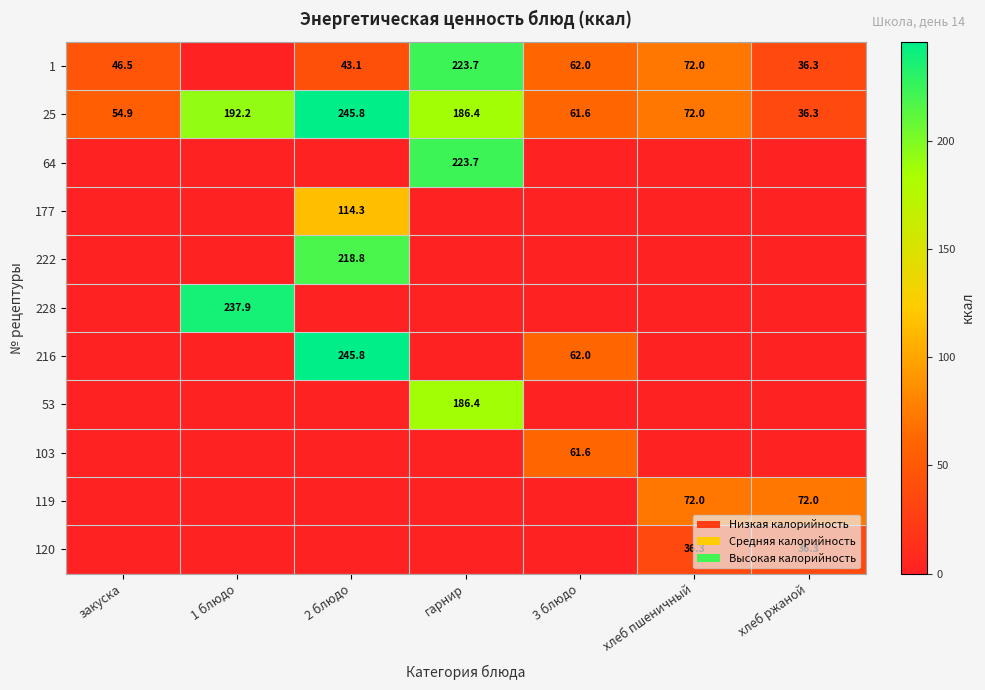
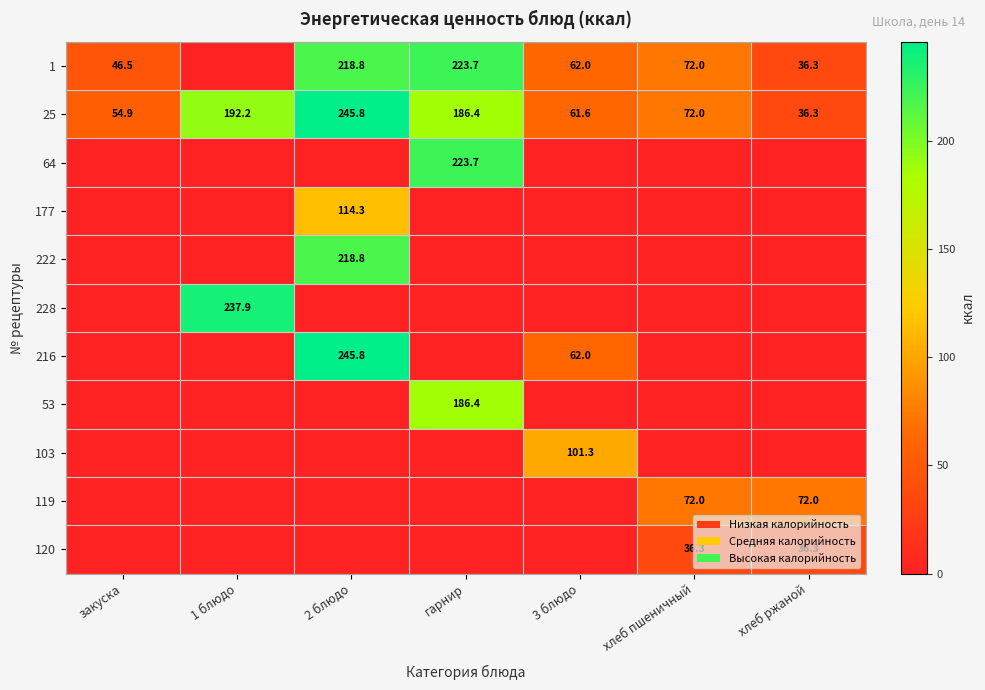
1, 2 блюдо: 43.1 -> 218.8
103, 3 блюдо: 61.6 -> 101.3
